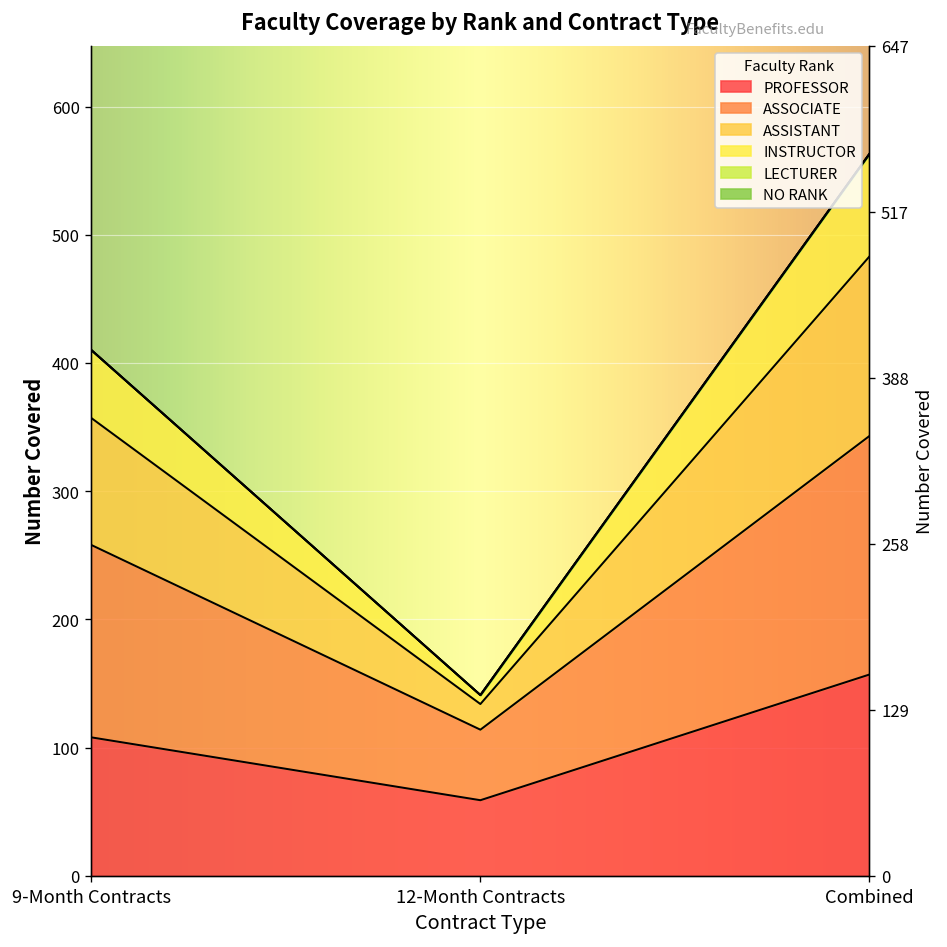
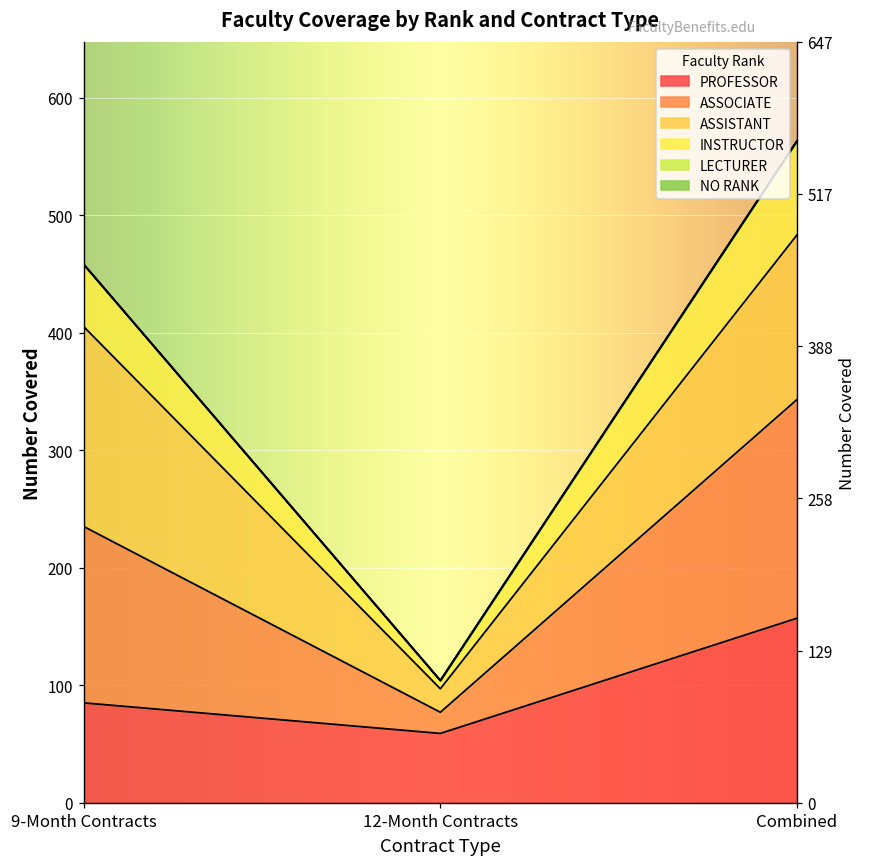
PROFESSOR, 9-Month Contracts: 108 -> 85
ASSISTANT, 9-Month Contracts: 99 -> 170
ASSOCIATE, 12-Month Contracts: 55 -> 18
